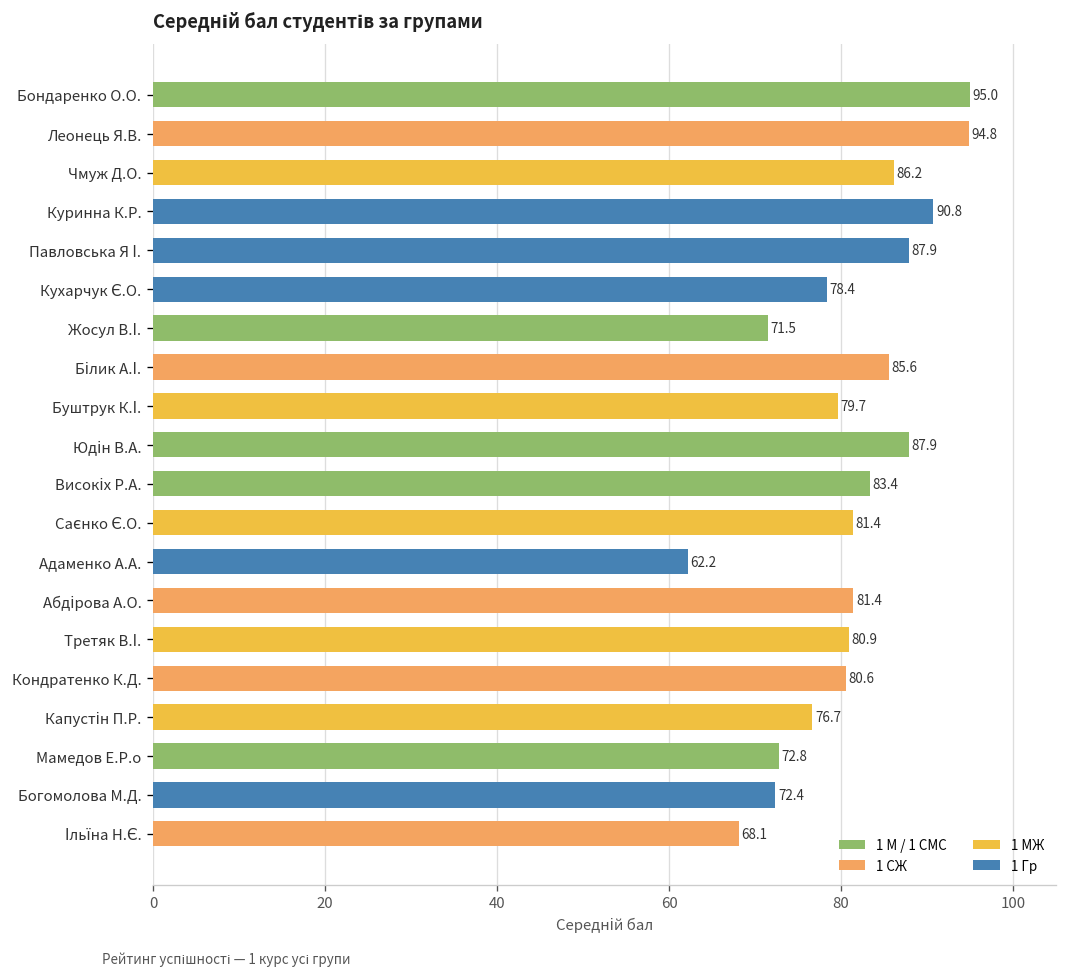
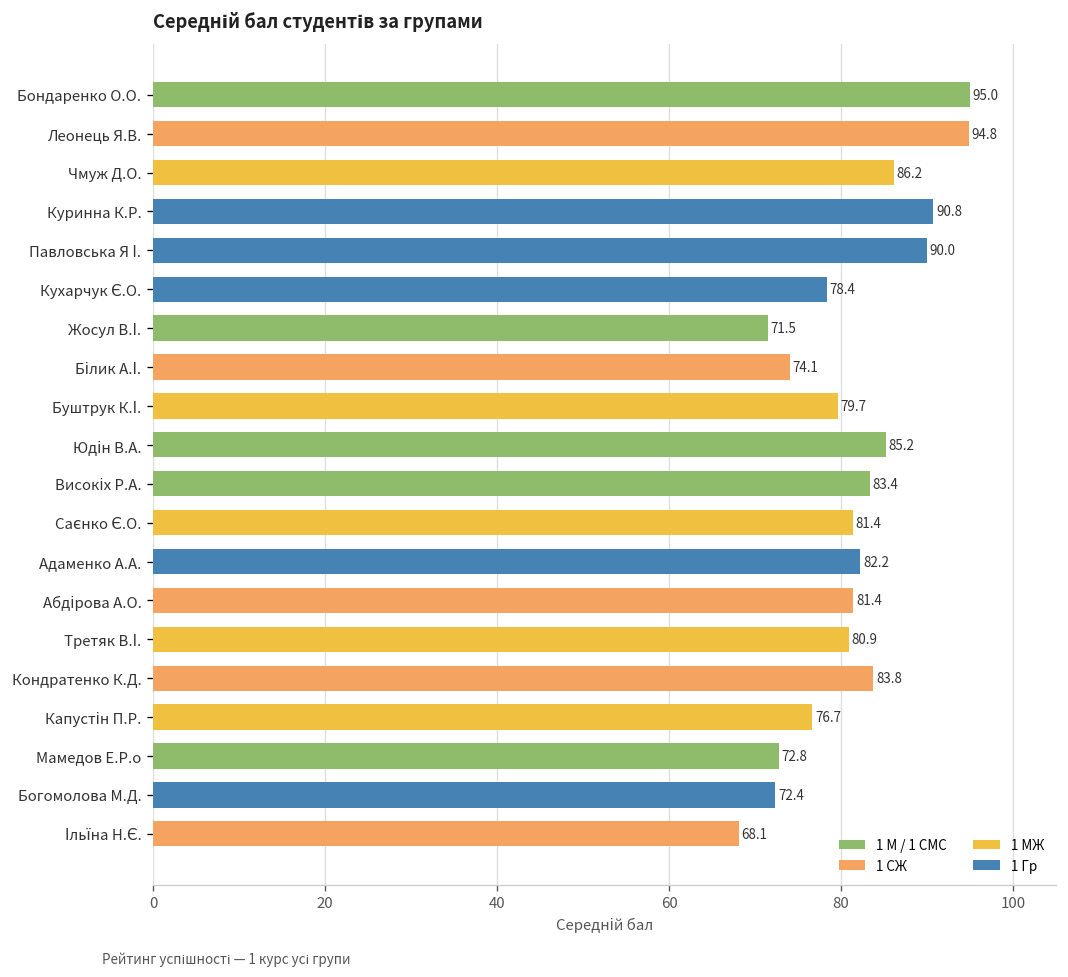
Павловська Я І.: 87.9 -> 90.0
Білик А.І.: 85.6 -> 74.1
Юдін В.А.: 87.9 -> 85.2
Адаменко А.А.: 62.2 -> 82.2
Кондратенко К.Д.: 80.6 -> 83.8
